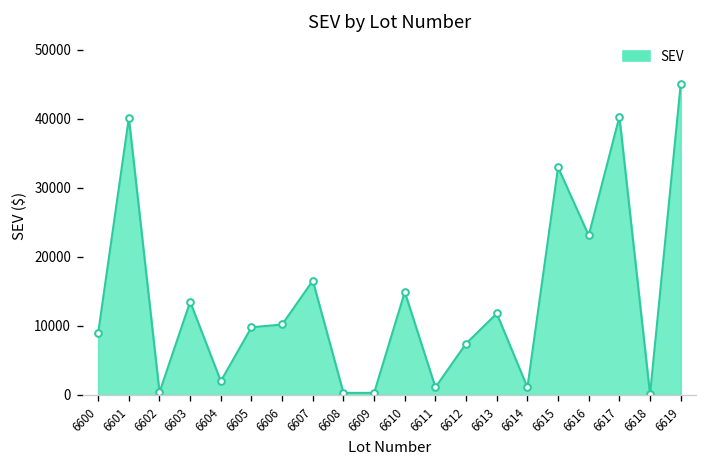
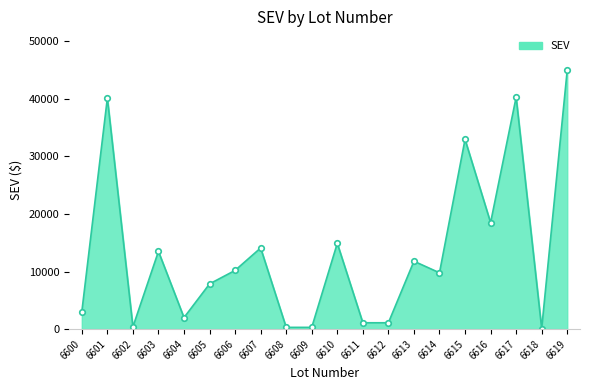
6600: 9000 -> 3000
6605: 10000 -> 8000
6607: 17000 -> 14000
6612: 7000 -> 1000
6614: 1000 -> 10000
6616: 23000 -> 19000
